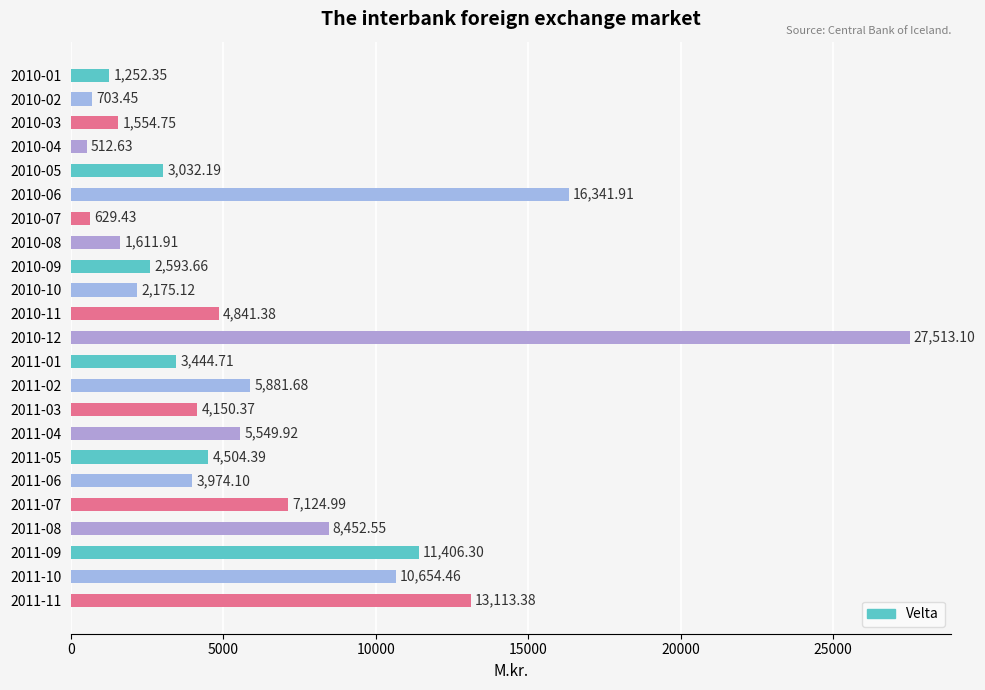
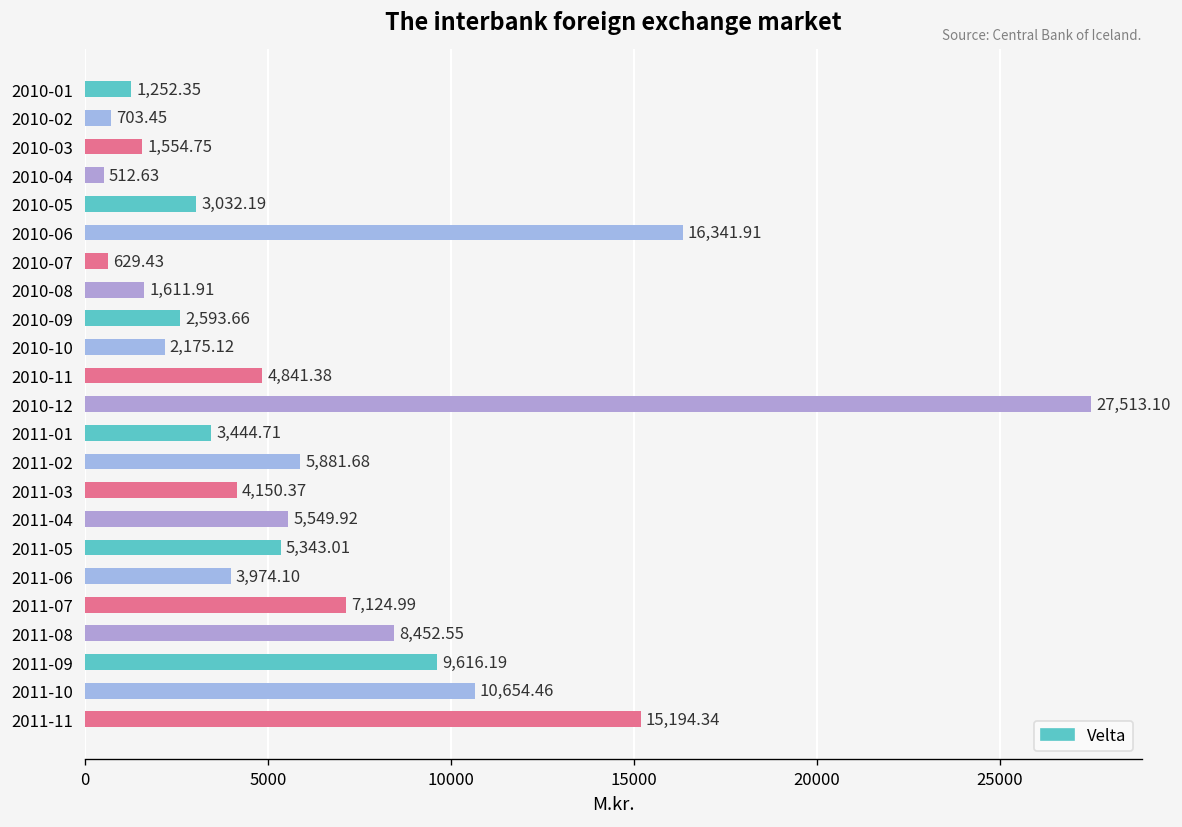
2011-05: 4,504.39 -> 5,343.01
2011-09: 11,406.30 -> 9,616.19
2011-11: 13,113.38 -> 15,194.34
